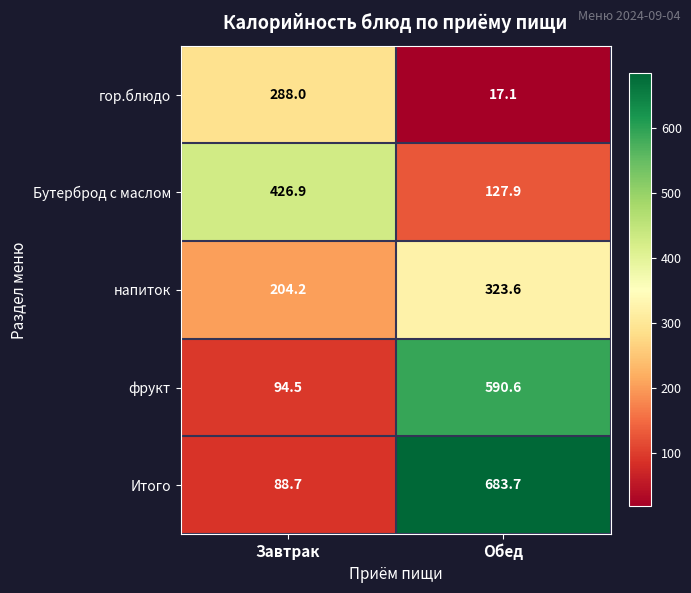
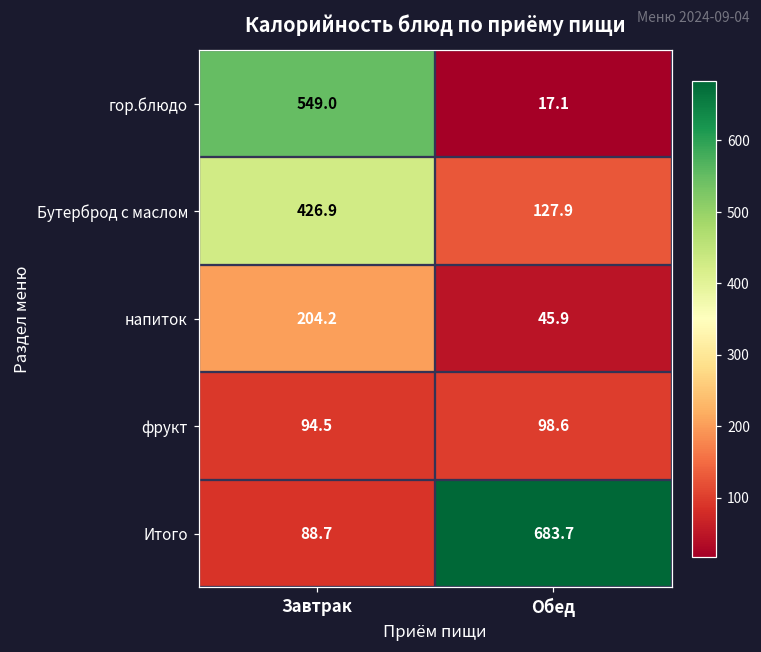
гор.блюдо, Завтрак: 288.0 -> 549.0
напиток, Обед: 323.6 -> 45.9
фрукт, Обед: 590.6 -> 98.6
